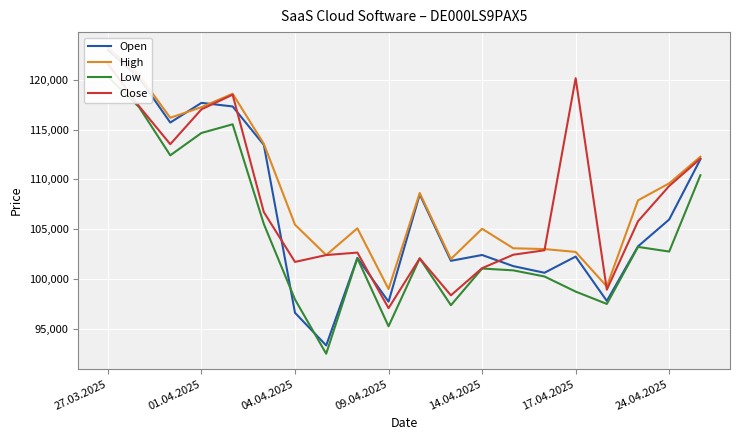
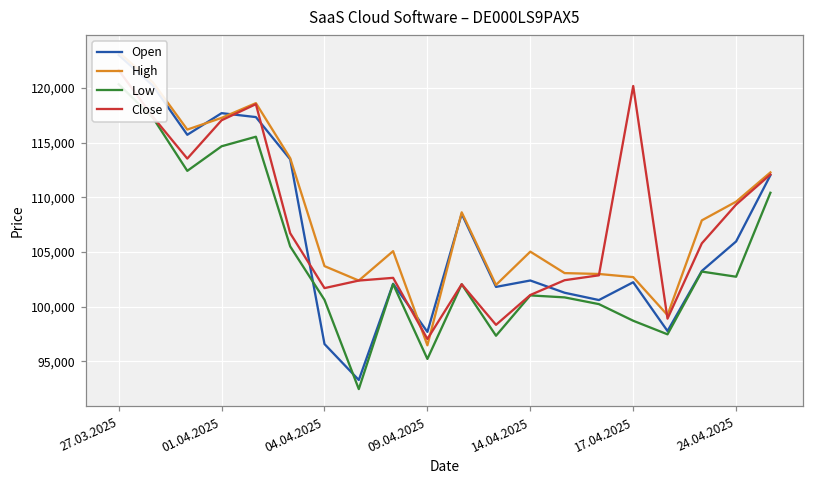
High, 04.04.2025: 105,000 -> 104,000
Low, 04.04.2025: 98,000 -> 101,000
High, 09.04.2025: 99,000 -> 96,000
